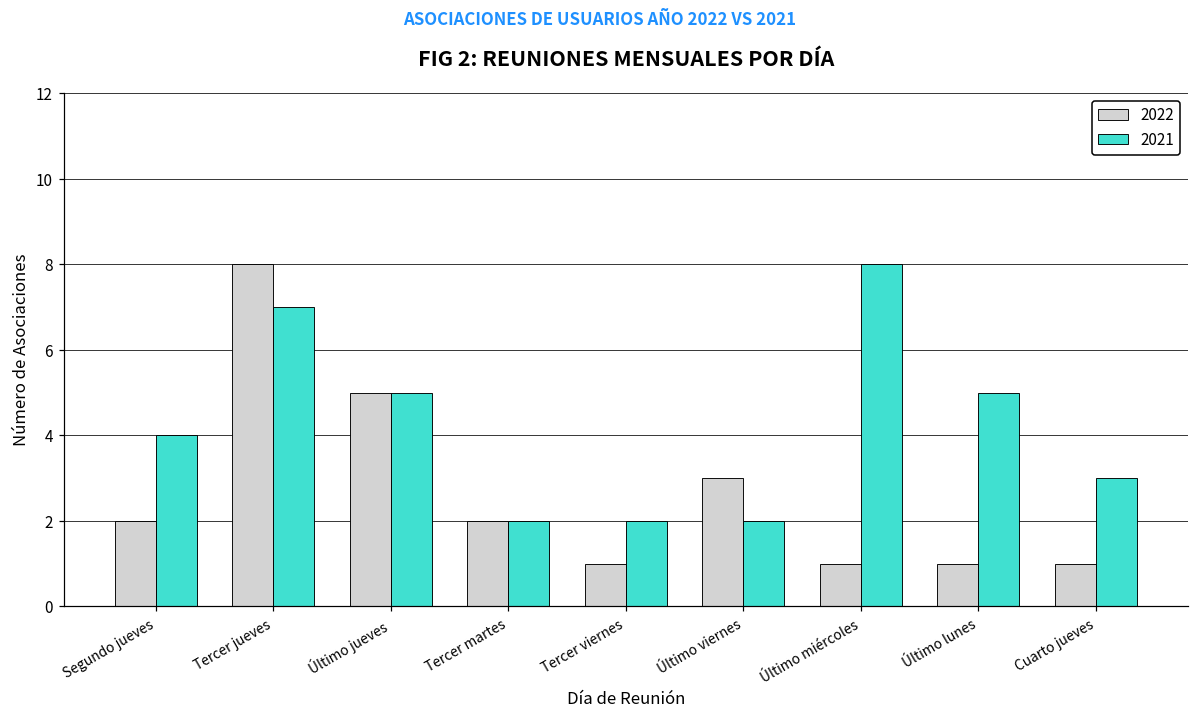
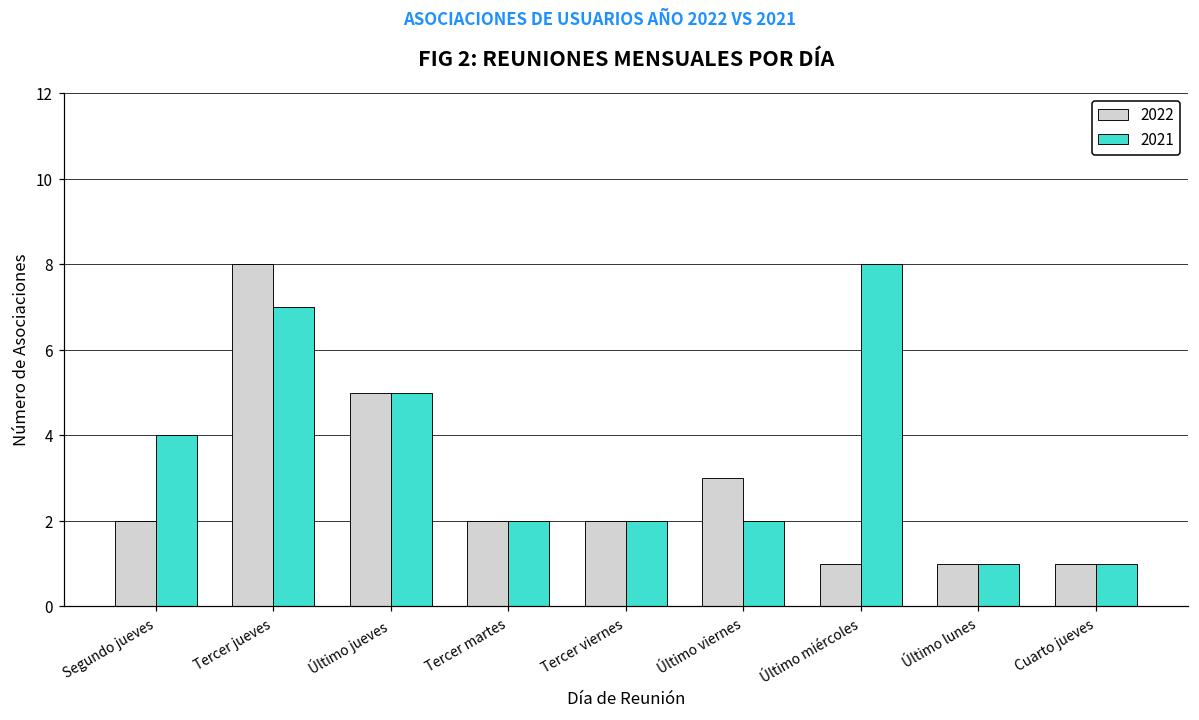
2022, Tercer viernes: 1 -> 2
2021, Último lunes: 5 -> 1
2021, Cuarto jueves: 3 -> 1
